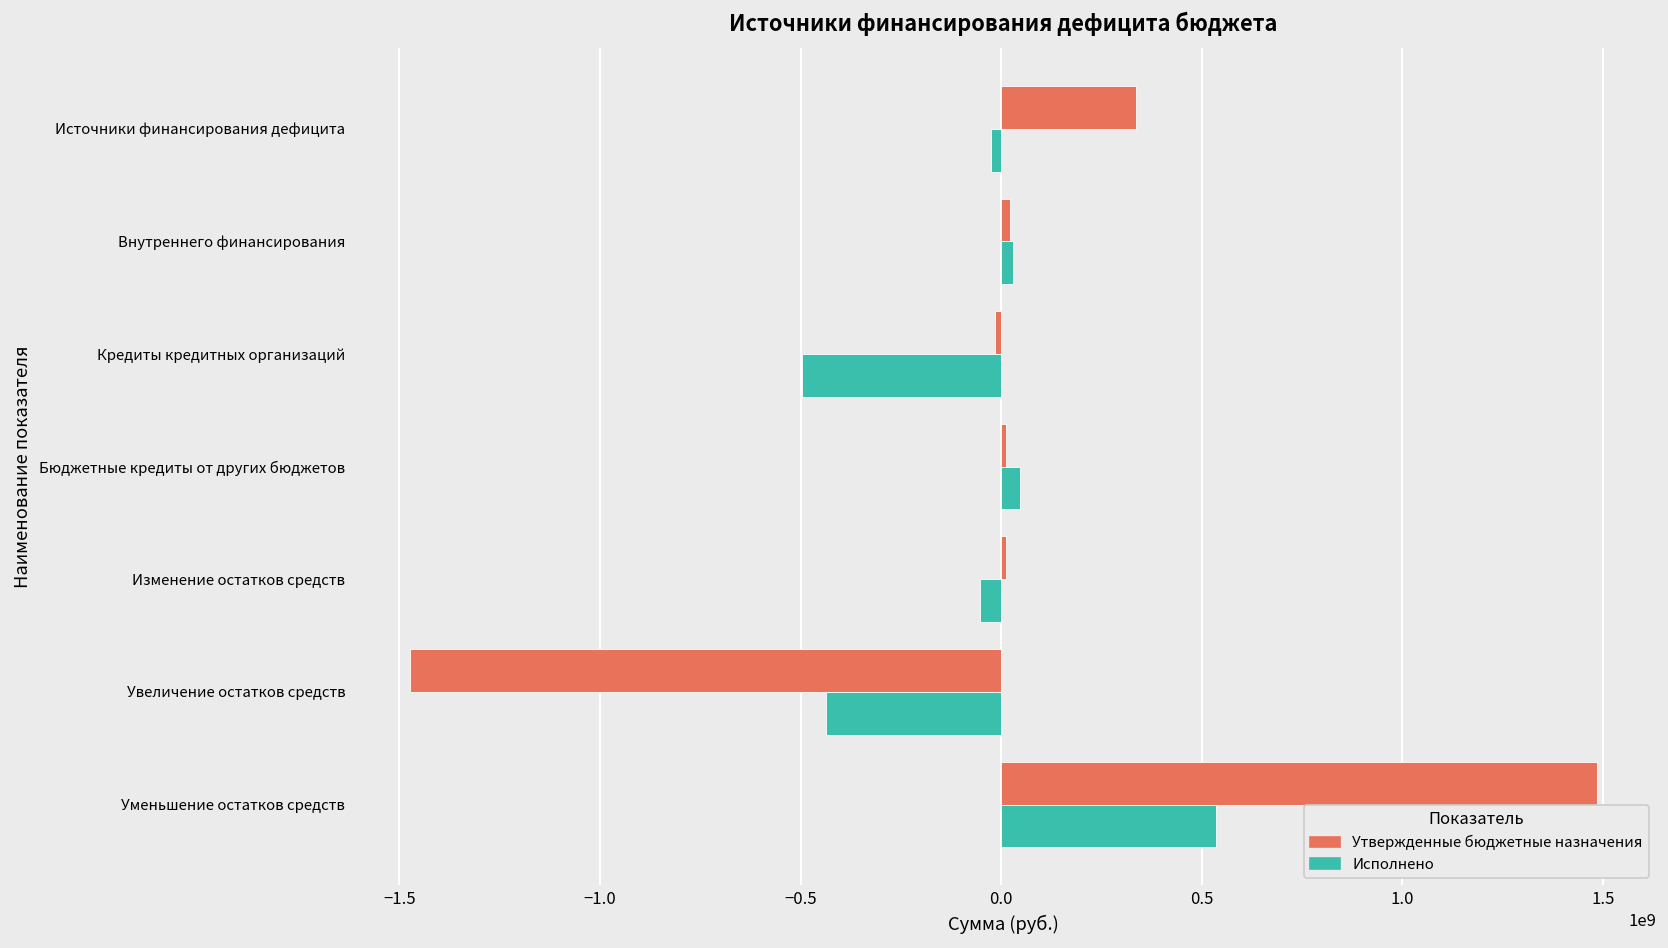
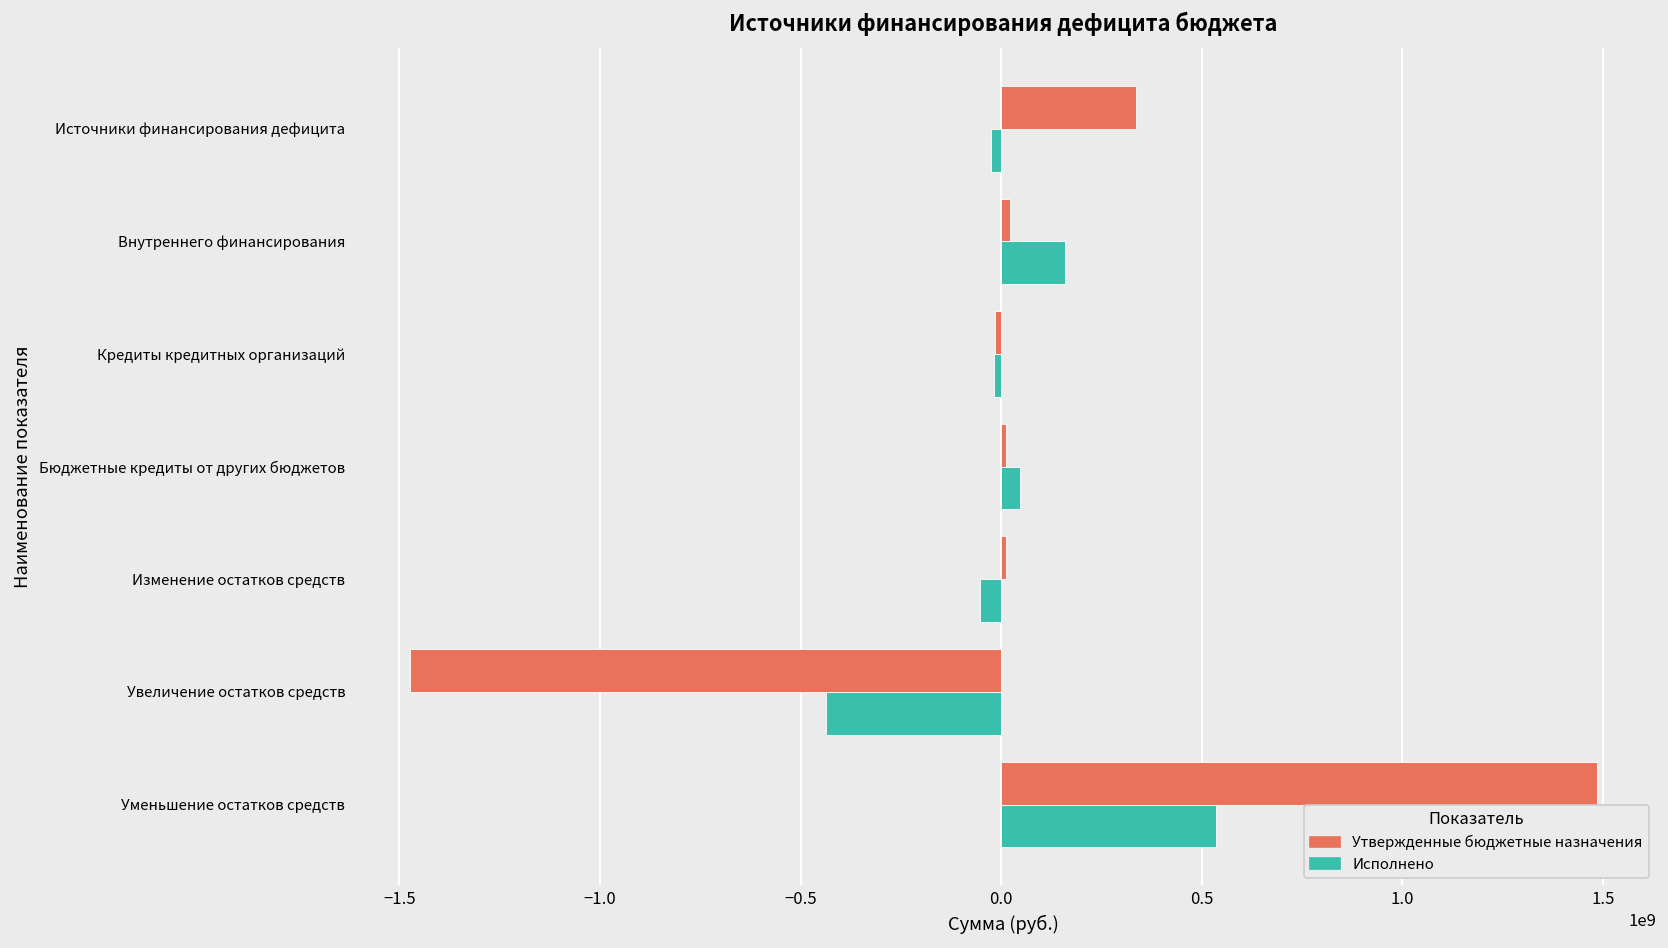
Исполнено, Внутреннего финансирования: 30000000 -> 160000000
Исполнено, Кредиты кредитных организаций: -500000000 -> -20000000
